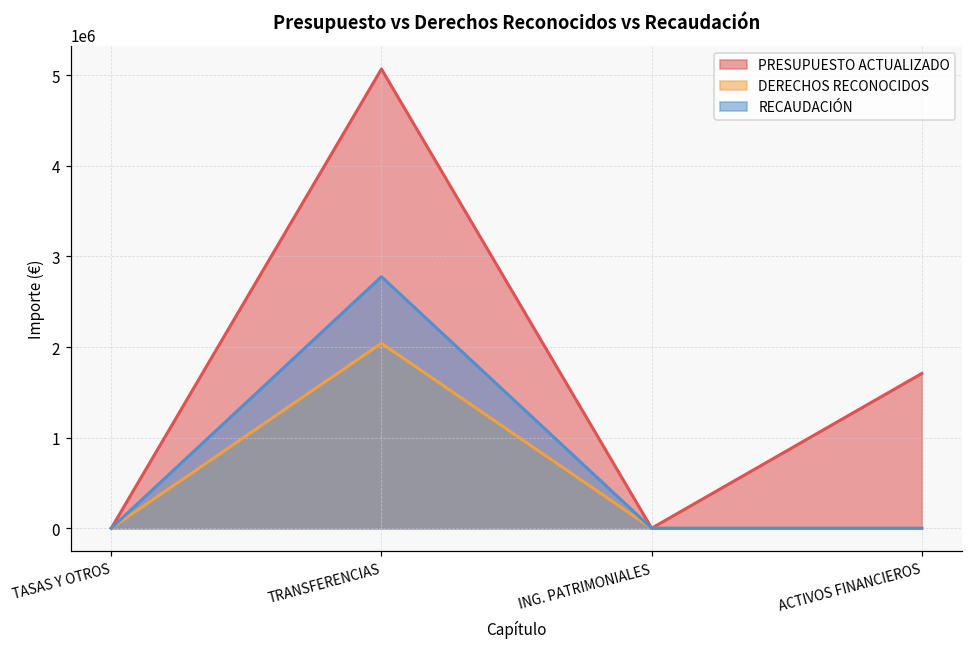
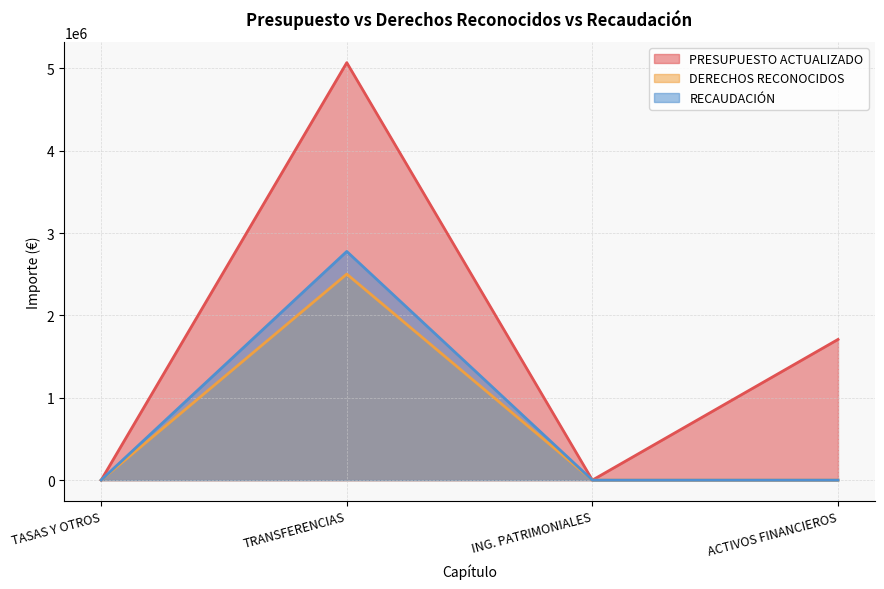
DERECHOS RECONOCIDOS, TRANSFERENCIAS: 2000000 -> 2500000
